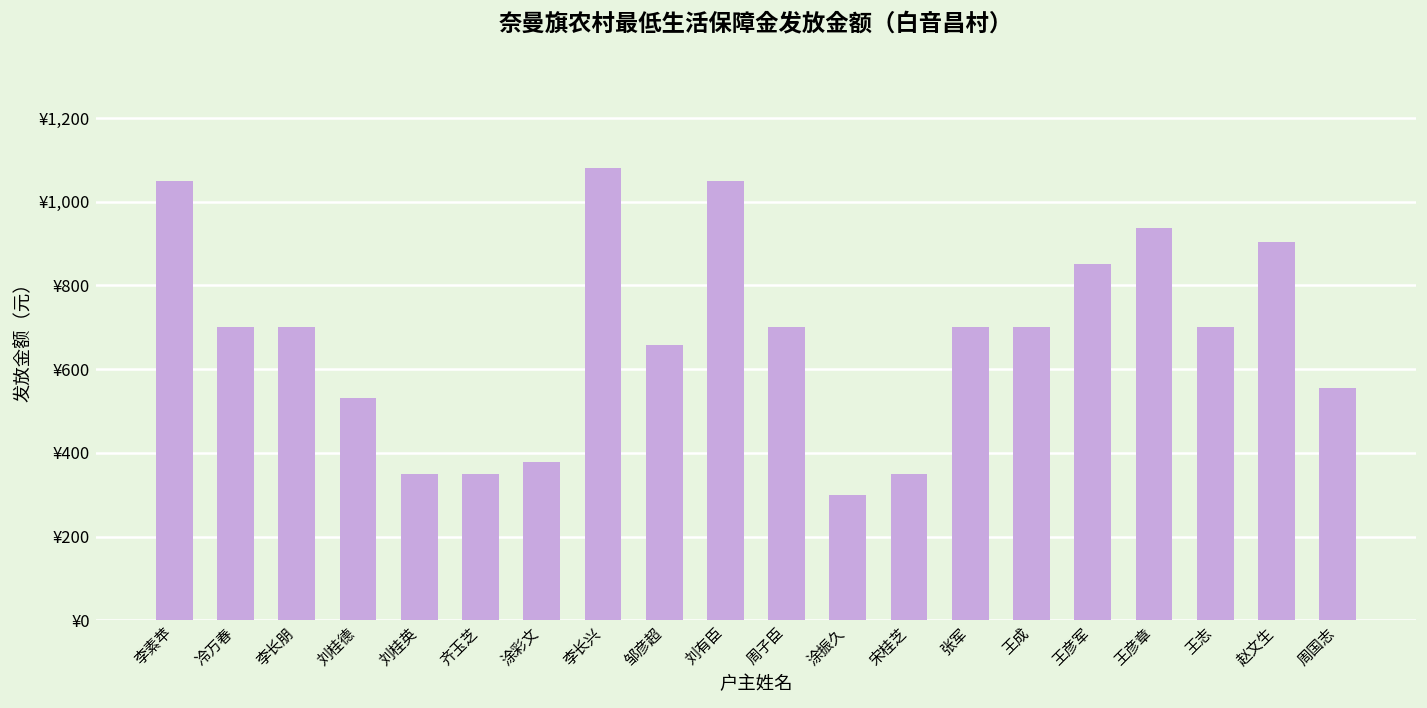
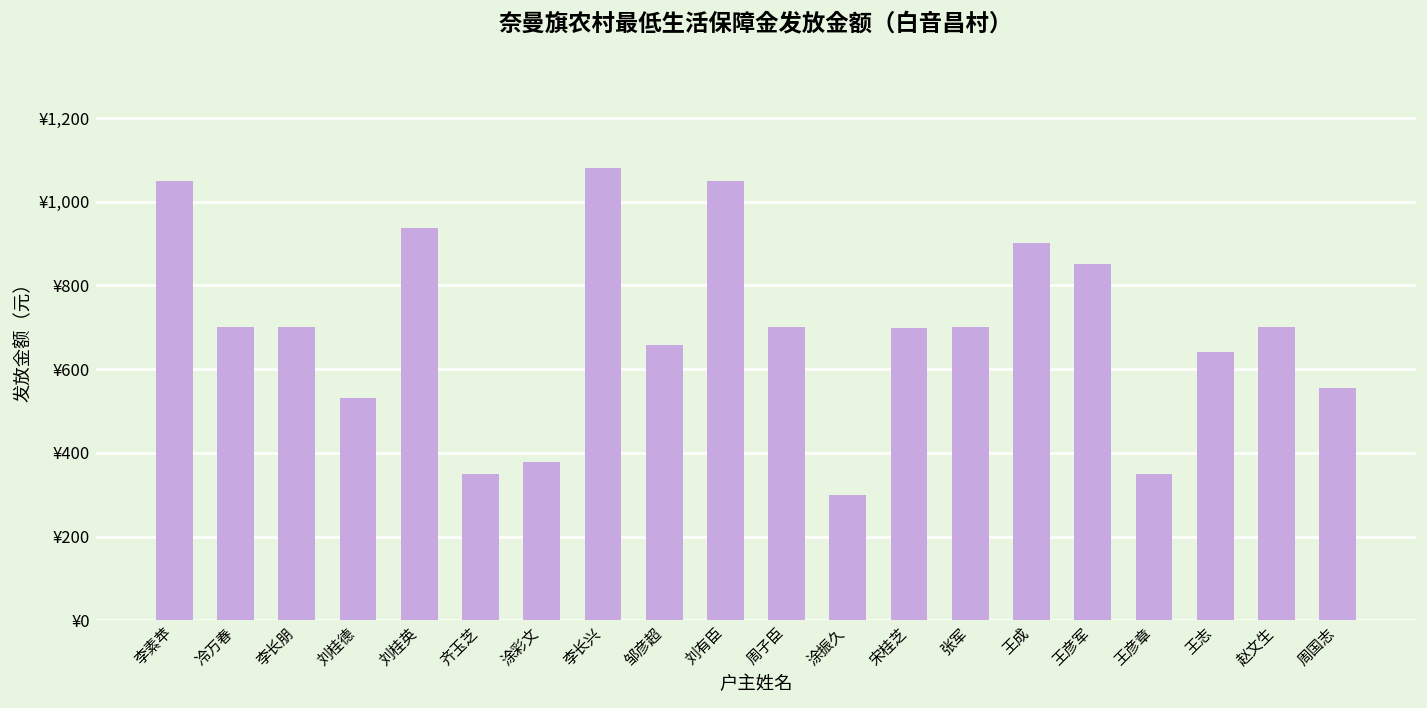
刘桂英: ¥350 -> ¥940
宋桂芝: ¥350 -> ¥700
王成: ¥700 -> ¥900
王彦章: ¥940 -> ¥350
王志: ¥700 -> ¥640
赵文生: ¥900 -> ¥700
